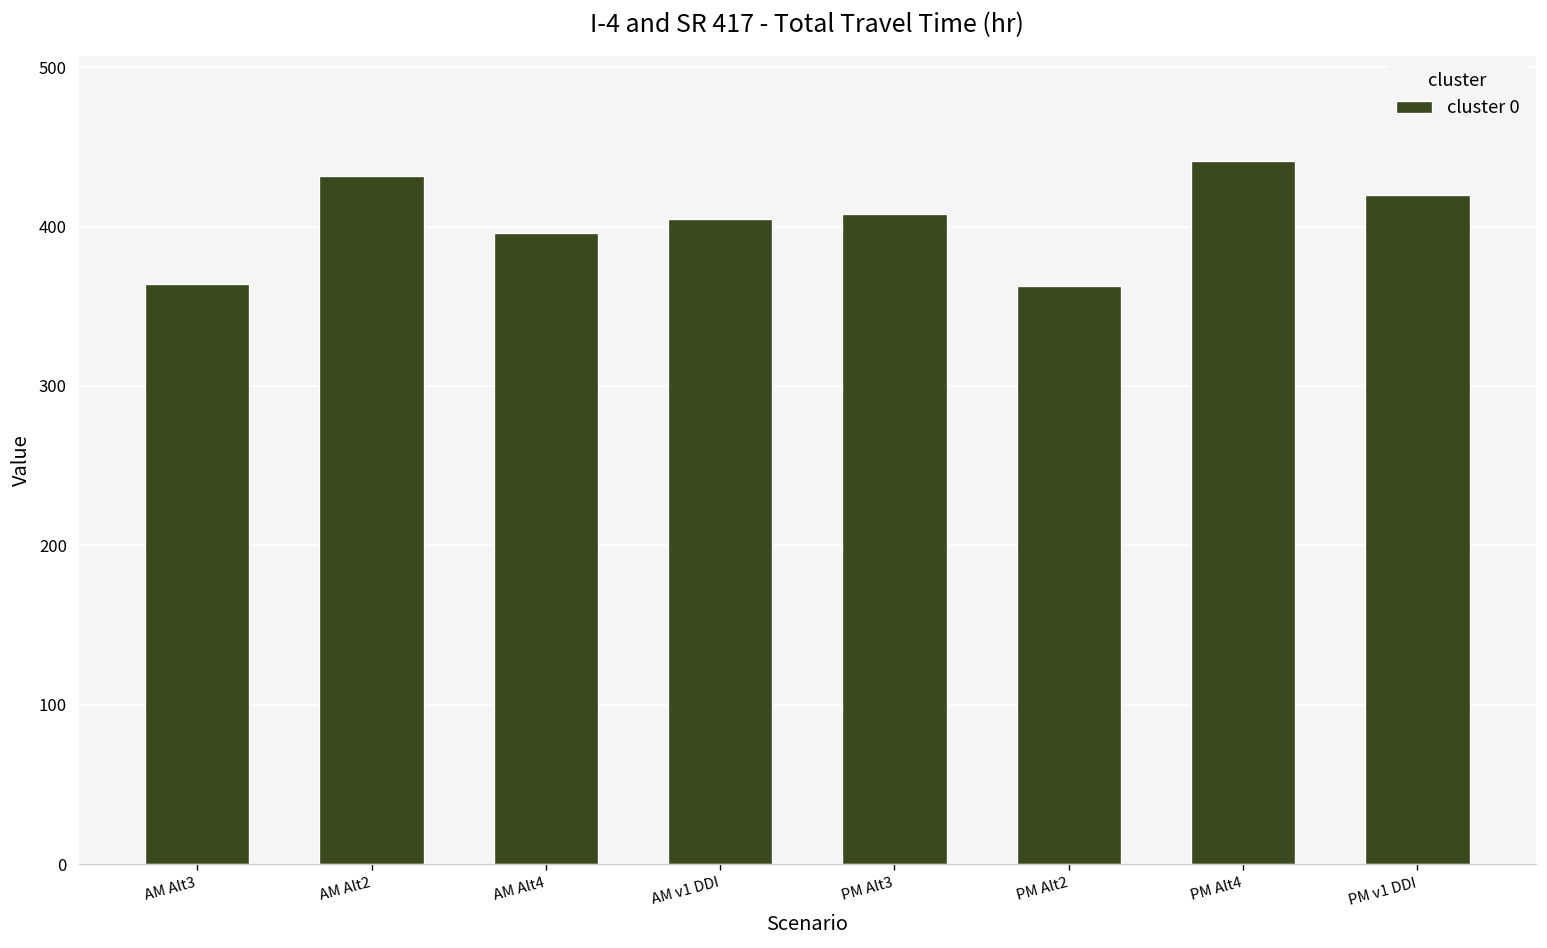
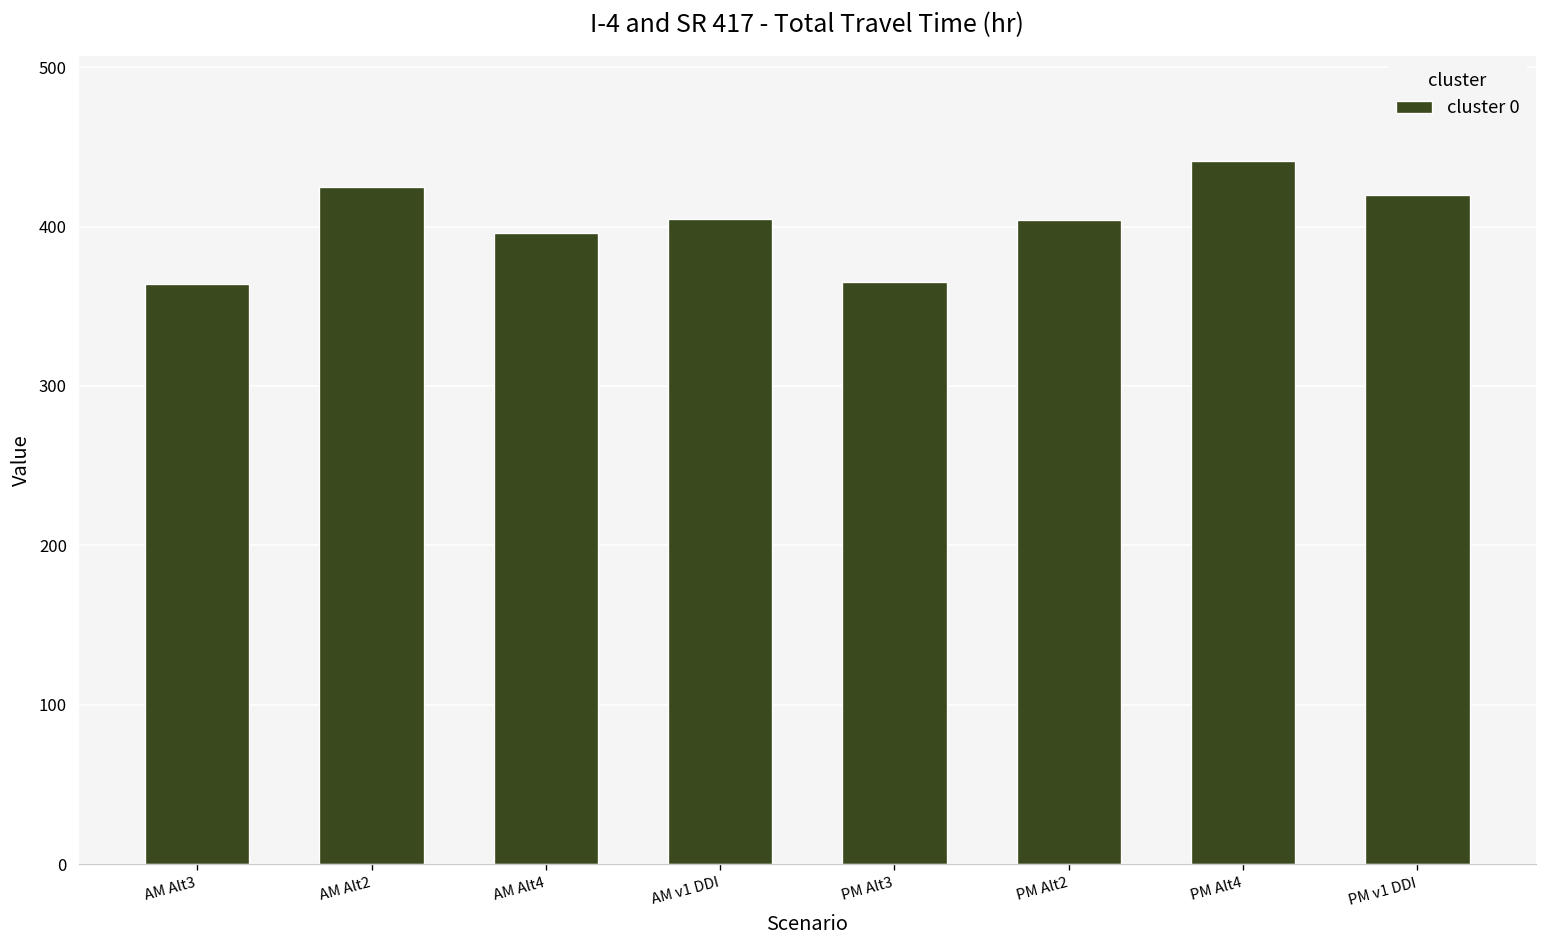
AM Alt2: 432 -> 425
PM Alt3: 408 -> 365
PM Alt2: 363 -> 404
